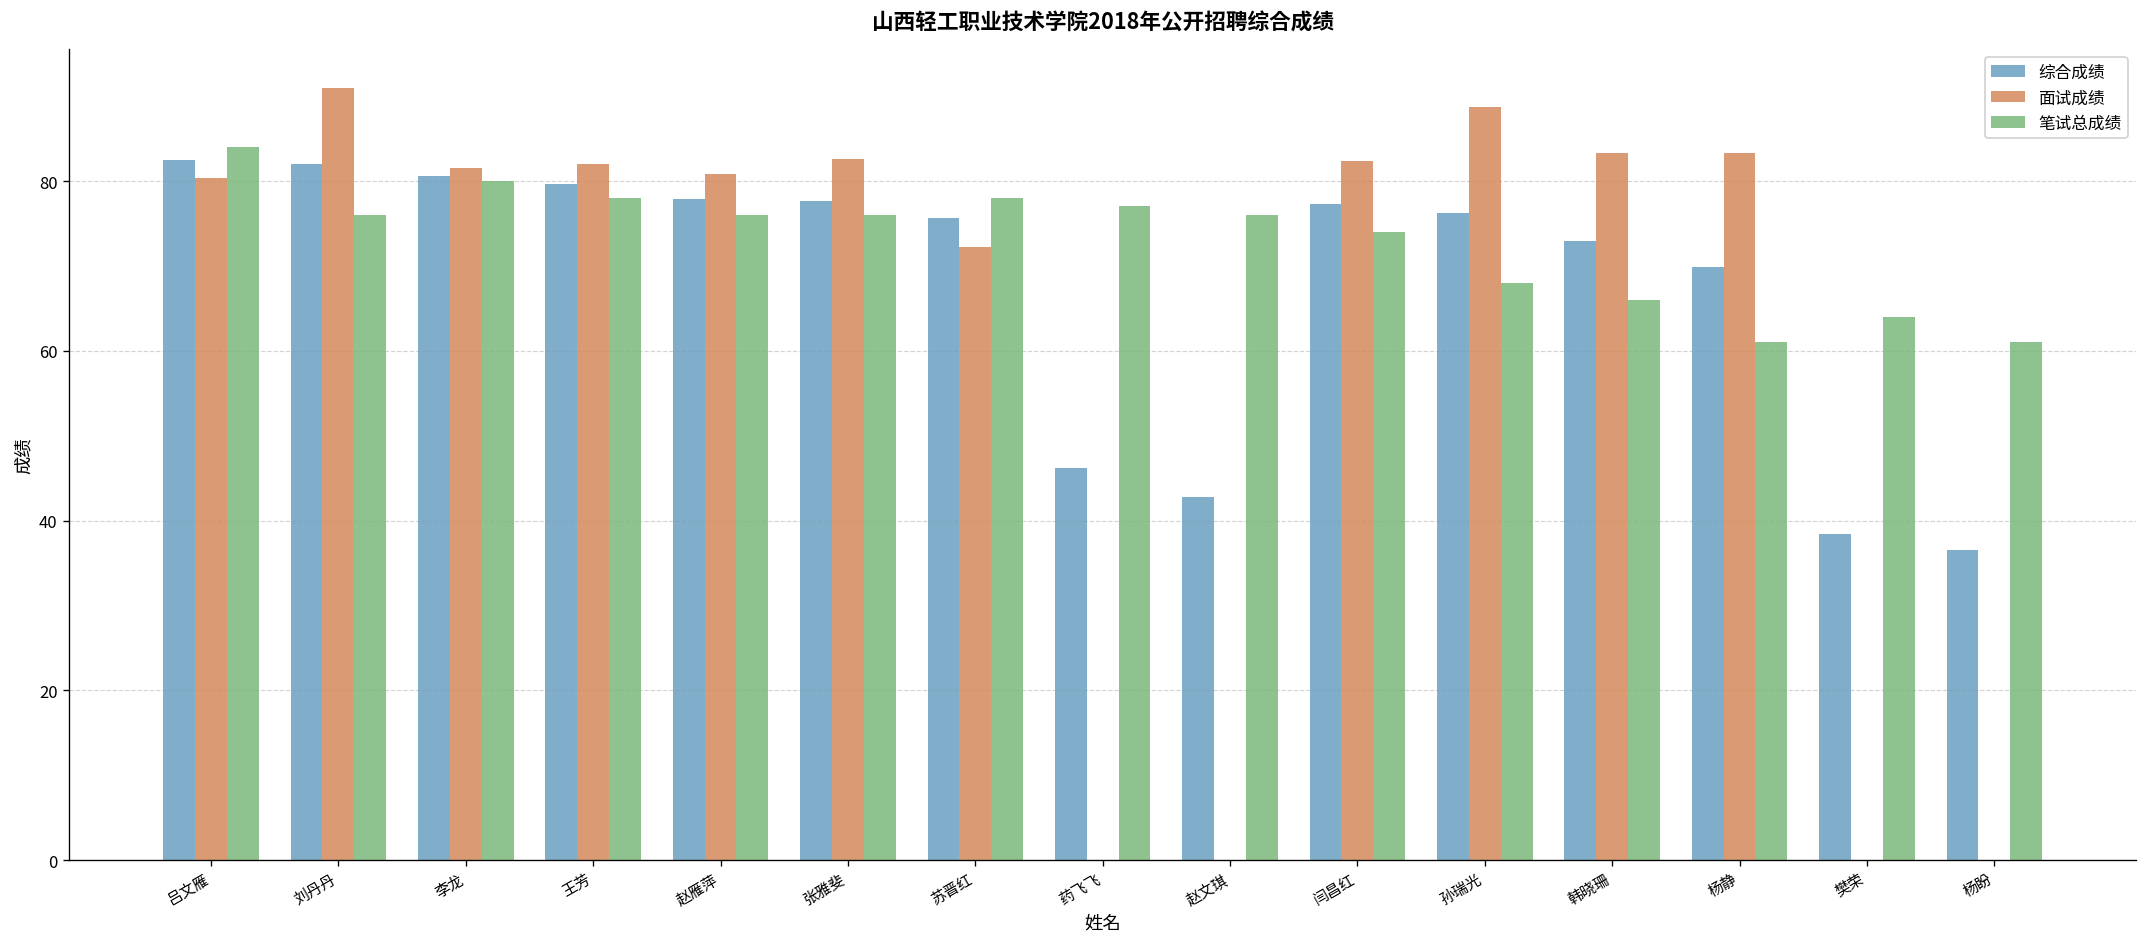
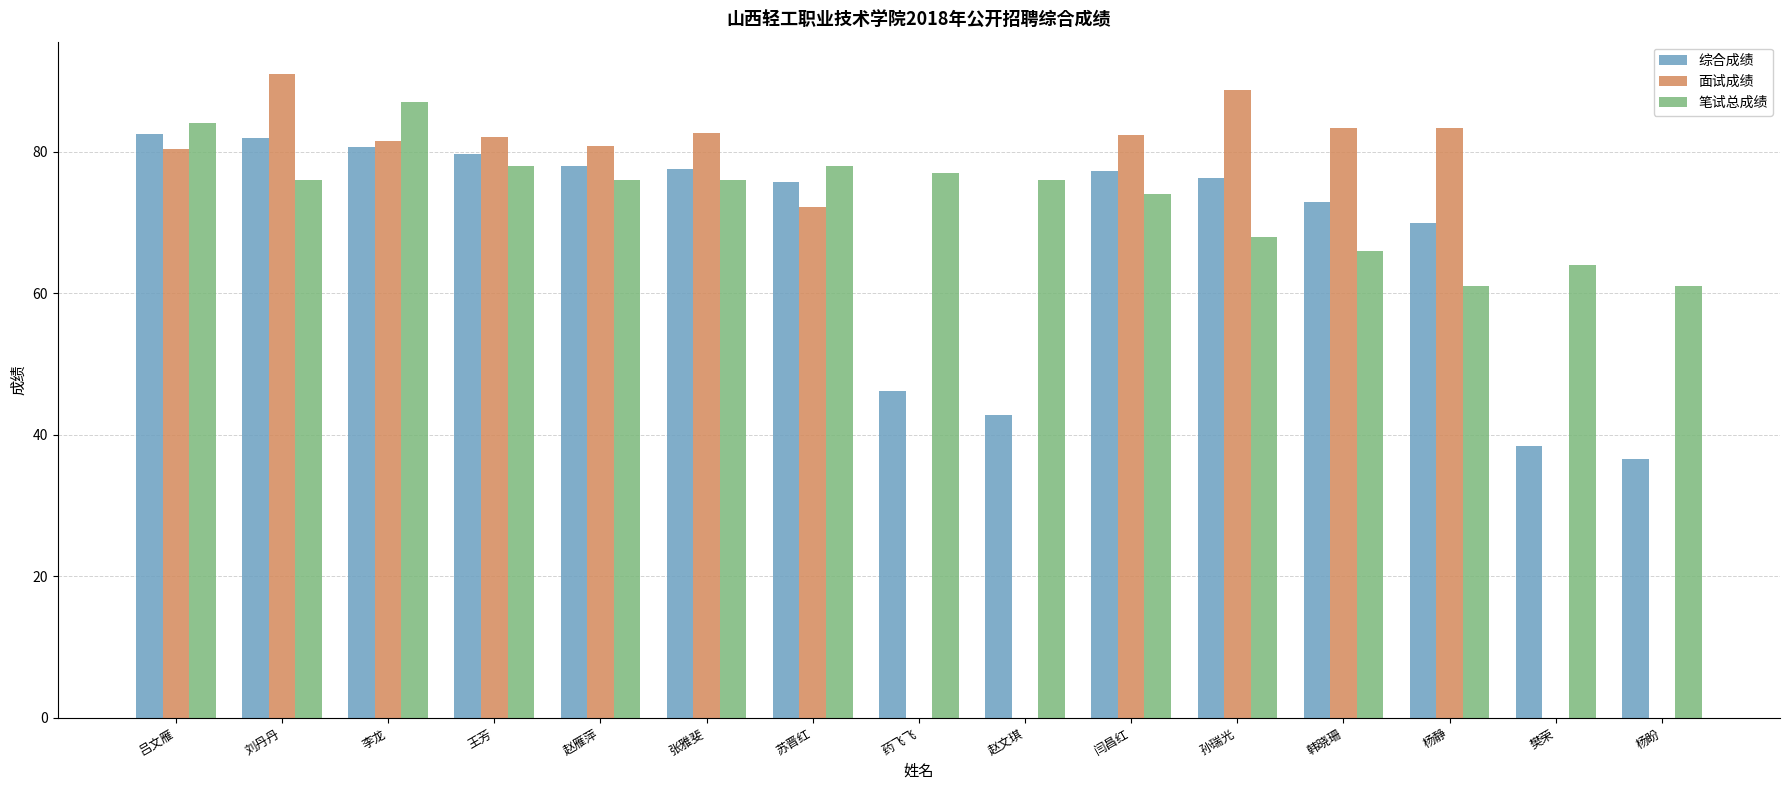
笔试总成绩, 李龙: 80 -> 87
